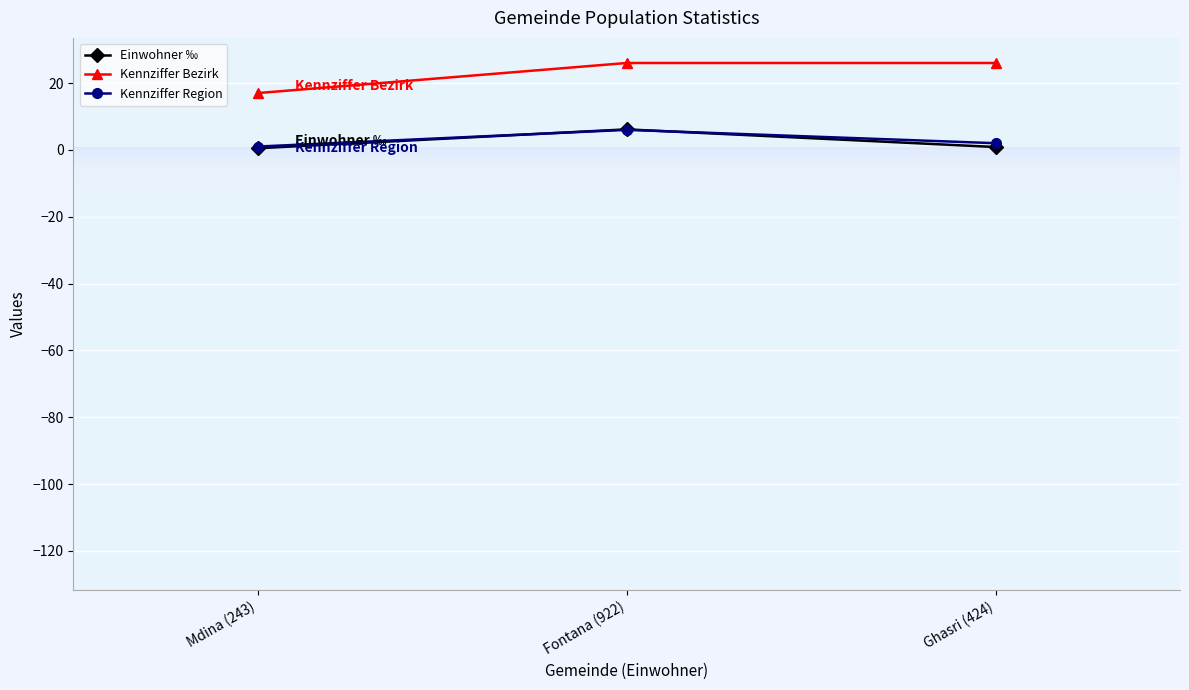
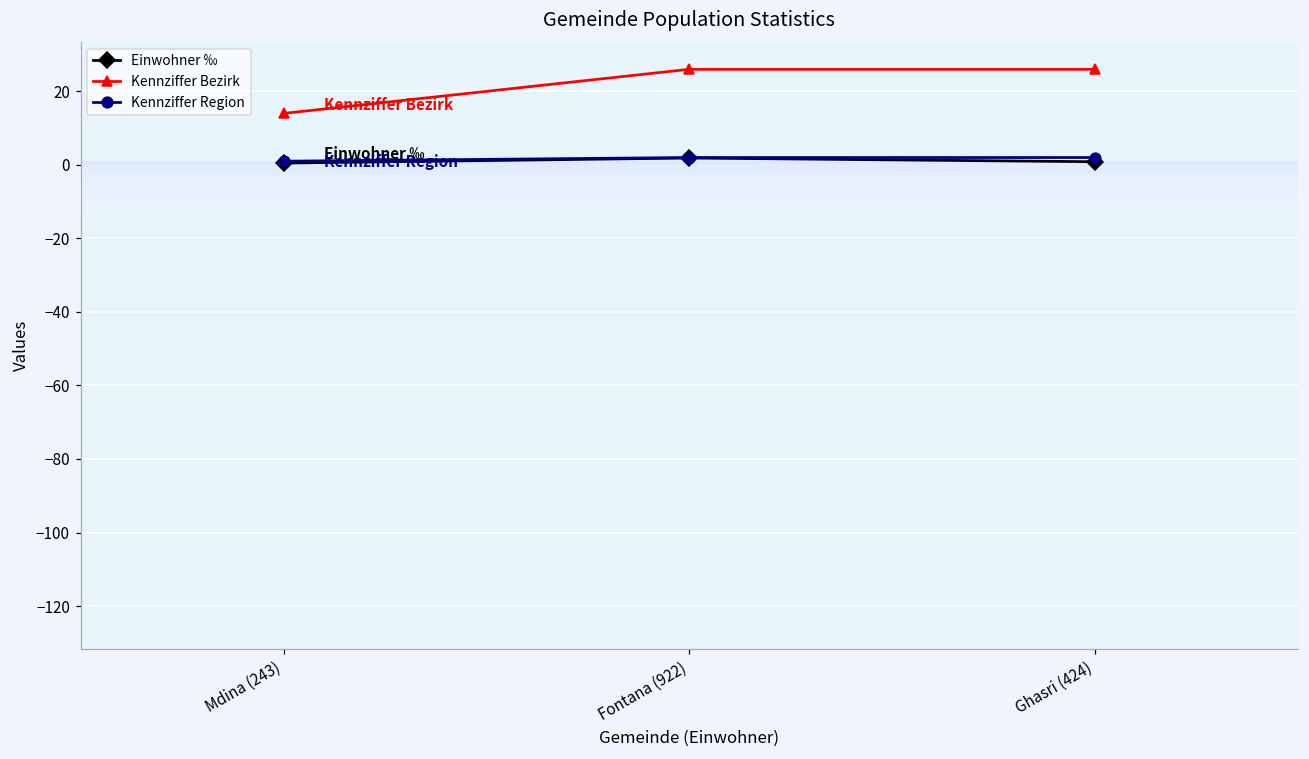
Kennziffer Bezirk, Mdina (243): 17 -> 14
Einwohner ‰, Fontana (922): 6 -> 2
Kennziffer Region, Fontana (922): 6 -> 2
